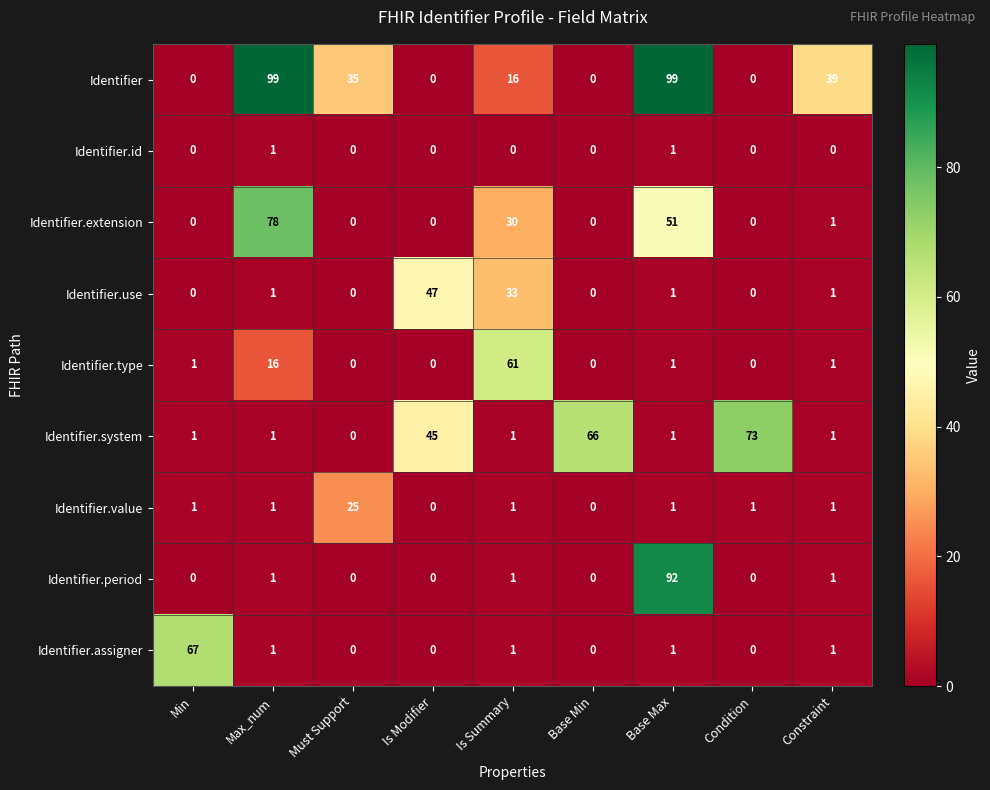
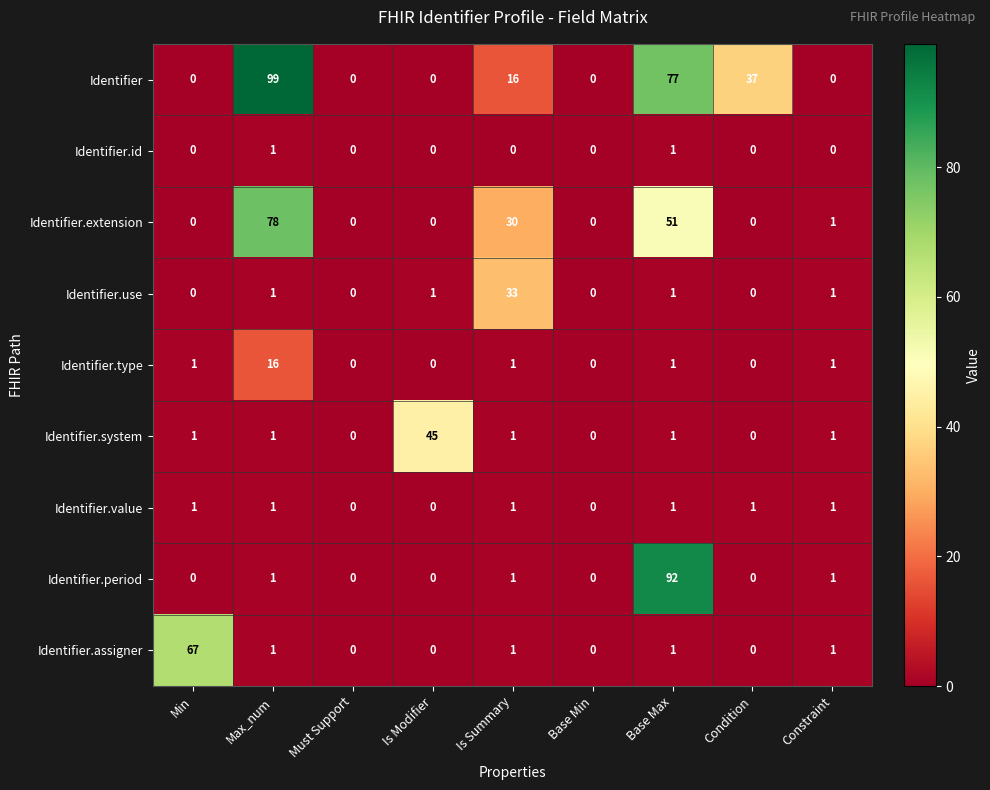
Identifier, Must Support: 35 -> 0
Identifier, Base Max: 99 -> 77
Identifier, Condition: 0 -> 37
Identifier, Constraint: 39 -> 0
Identifier.use, Is Modifier: 47 -> 1
Identifier.type, Is Summary: 61 -> 1
Identifier.system, Base Min: 66 -> 0
Identifier.system, Condition: 73 -> 0
Identifier.value, Must Support: 25 -> 0
